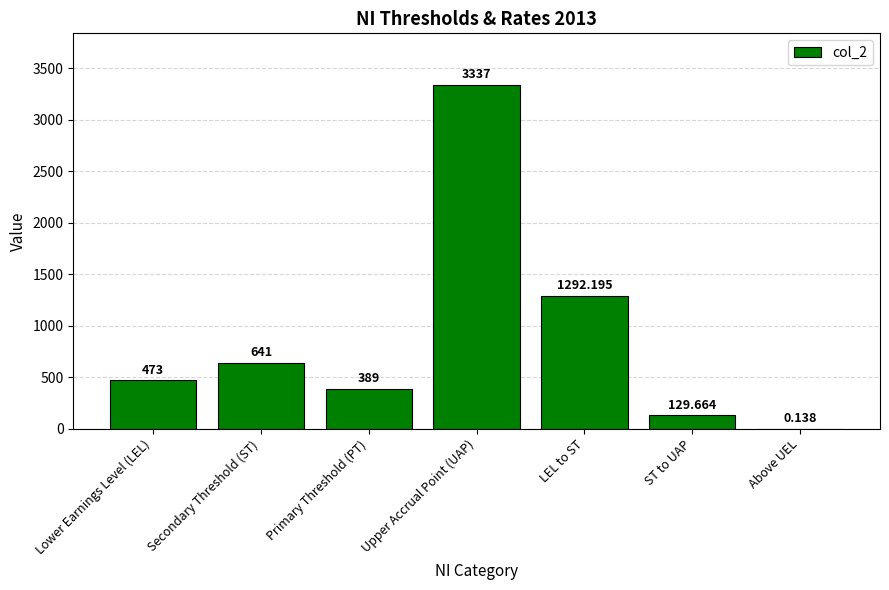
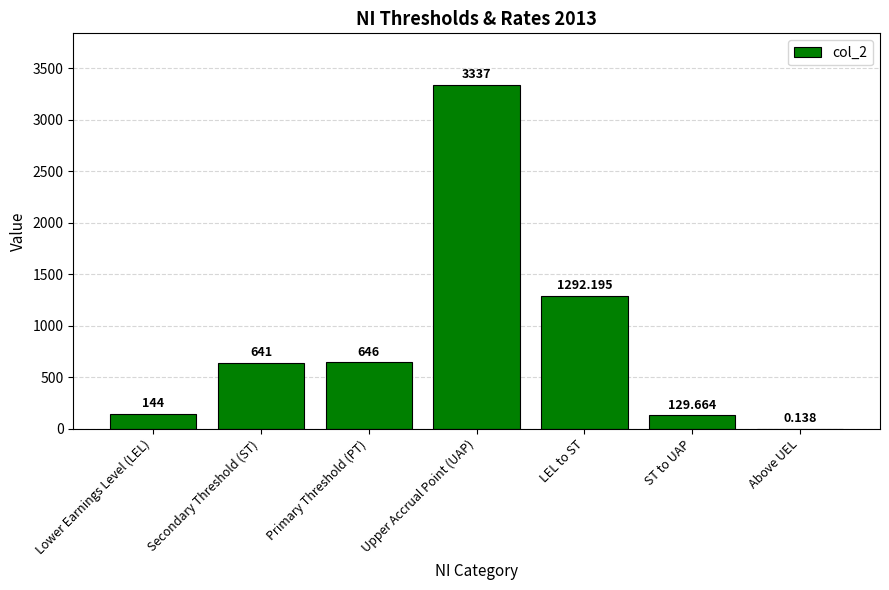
Lower Earnings Level (LEL): 473 -> 144
Primary Threshold (PT): 389 -> 646
